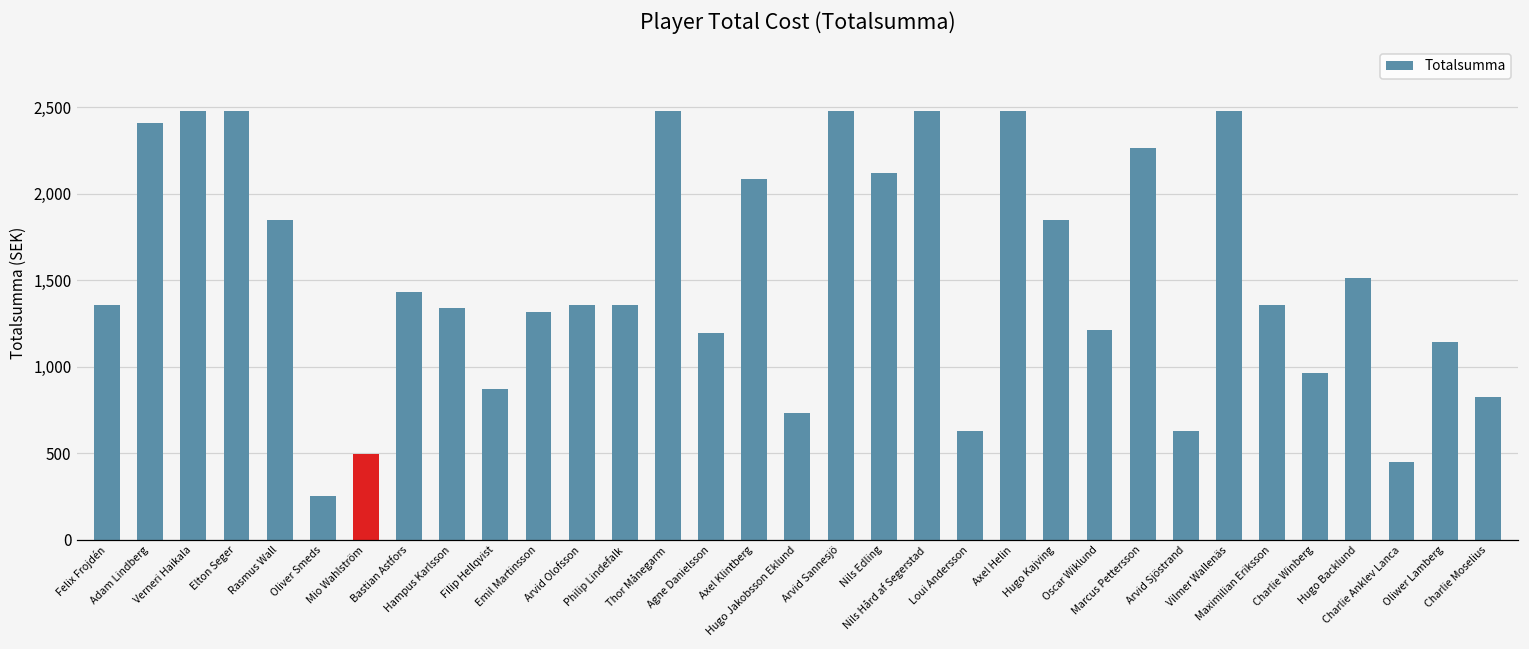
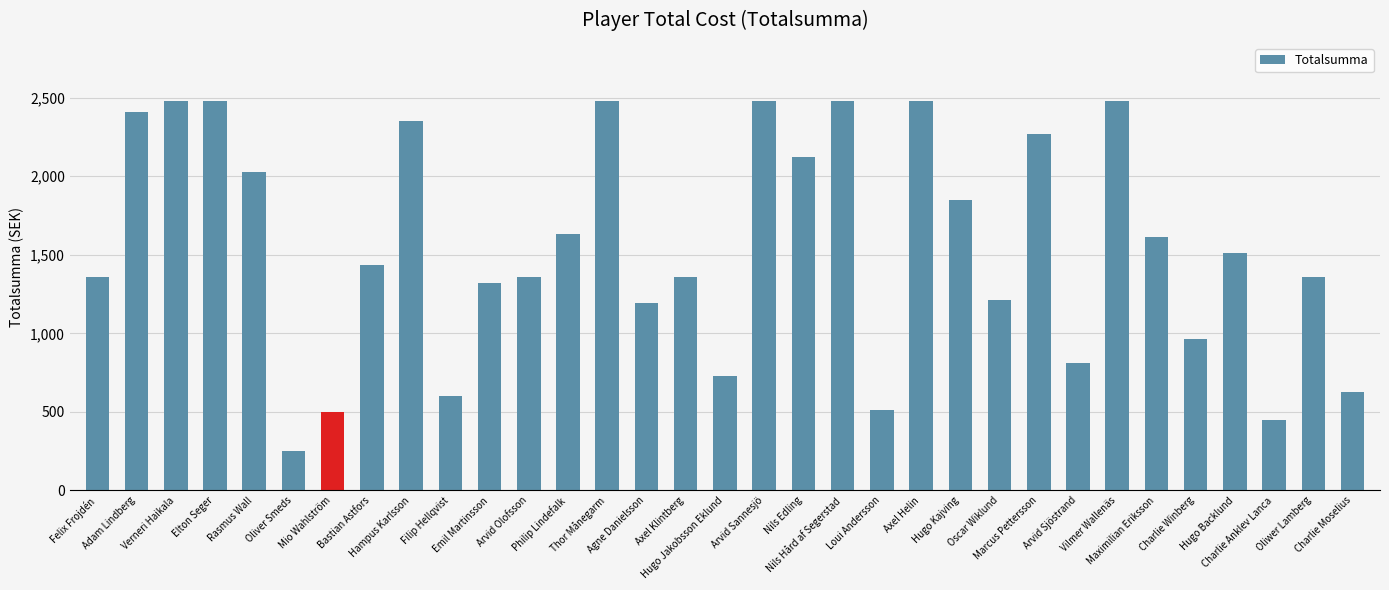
Rasmus Wall: 1,850 -> 2,030
Hampus Karlsson: 1,340 -> 2,350
Filip Hellqvist: 870 -> 600
Philip Lindefalk: 1,360 -> 1,630
Axel Klintberg: 2,090 -> 1,360
Loui Andersson: 630 -> 510
Arvid Sjöstrand: 630 -> 810
Maximilian Eriksson: 1,360 -> 1,610
Oliwer Lamberg: 1,140 -> 1,360
Charlie Moselius: 820 -> 630
